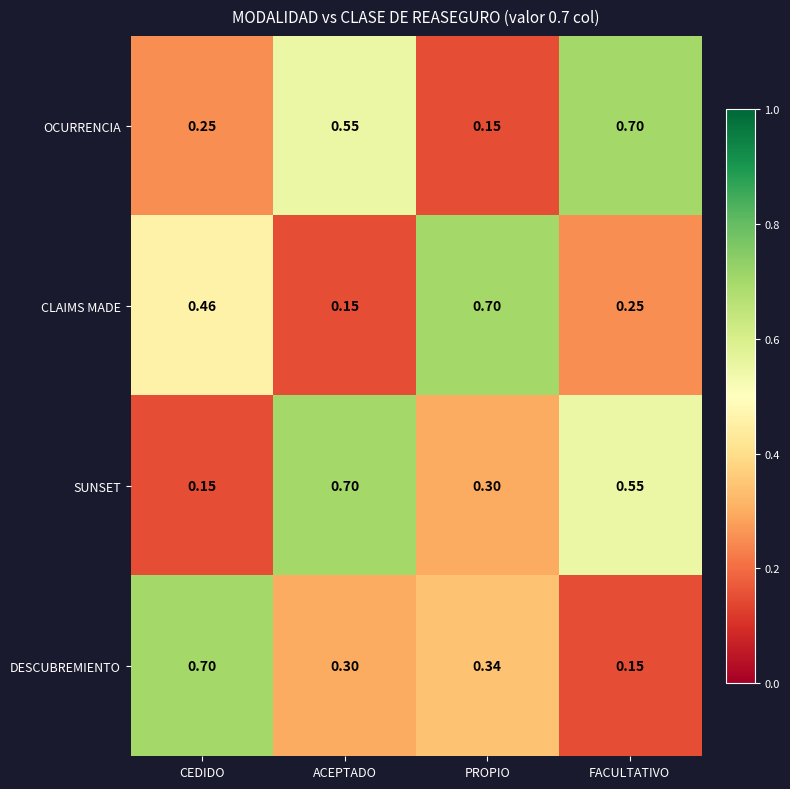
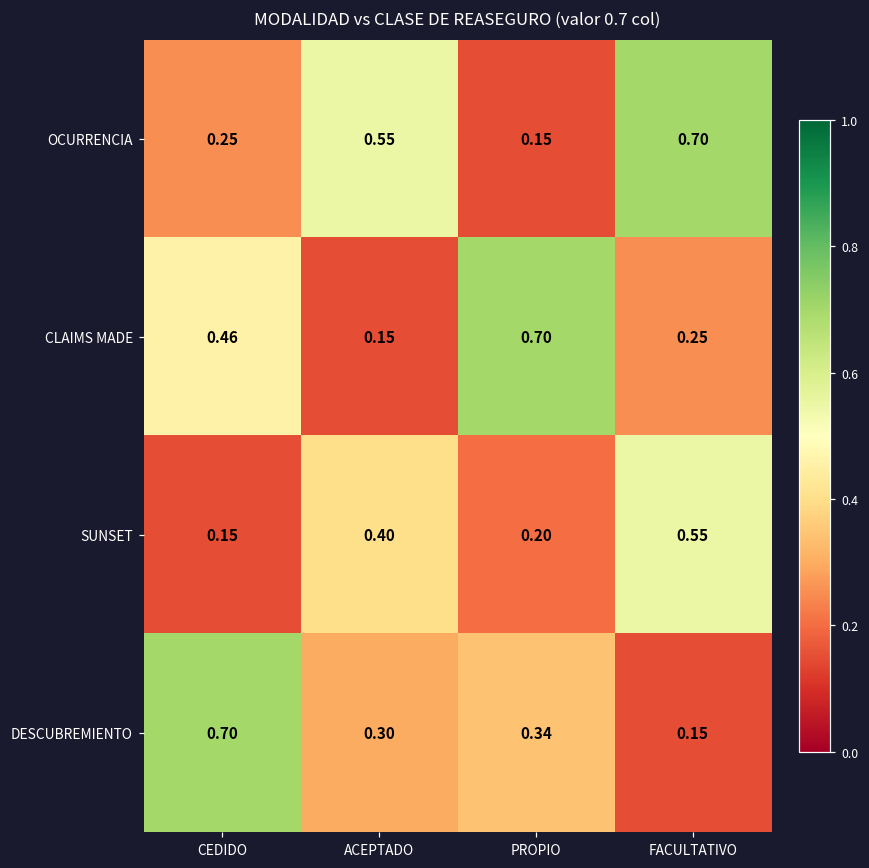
SUNSET, ACEPTADO: 0.70 -> 0.40
SUNSET, PROPIO: 0.30 -> 0.20
